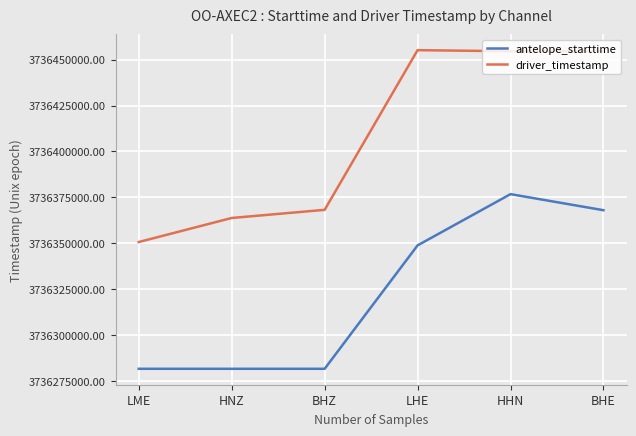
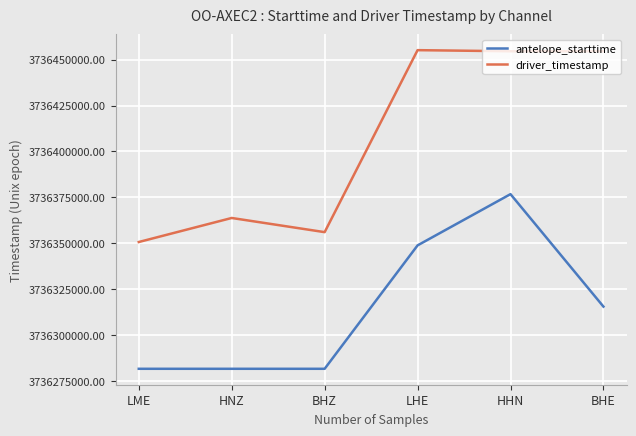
driver_timestamp, BHZ: 3736368000 -> 3736356000
antelope_starttime, BHE: 3736368000 -> 3736315000
